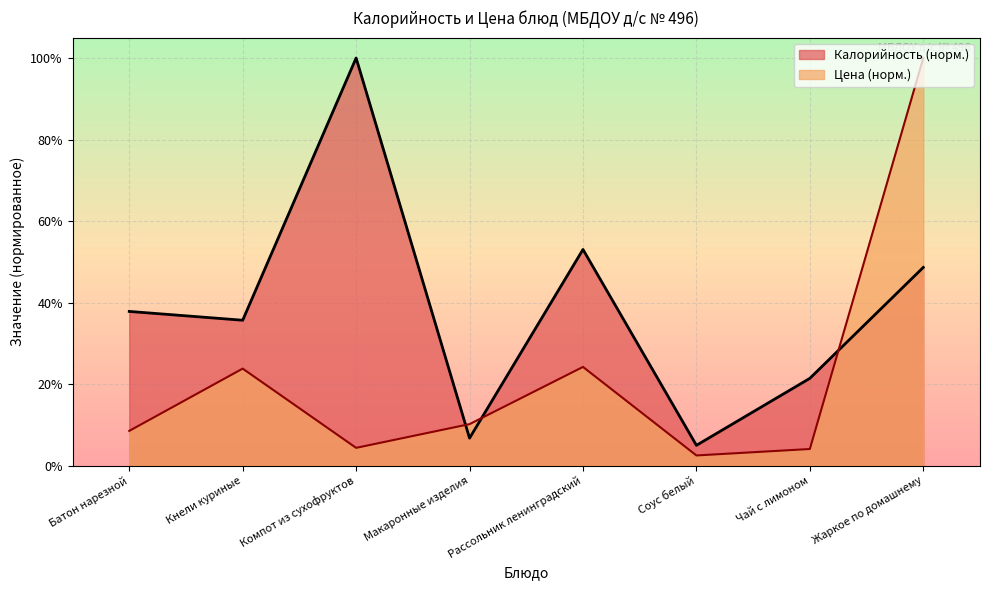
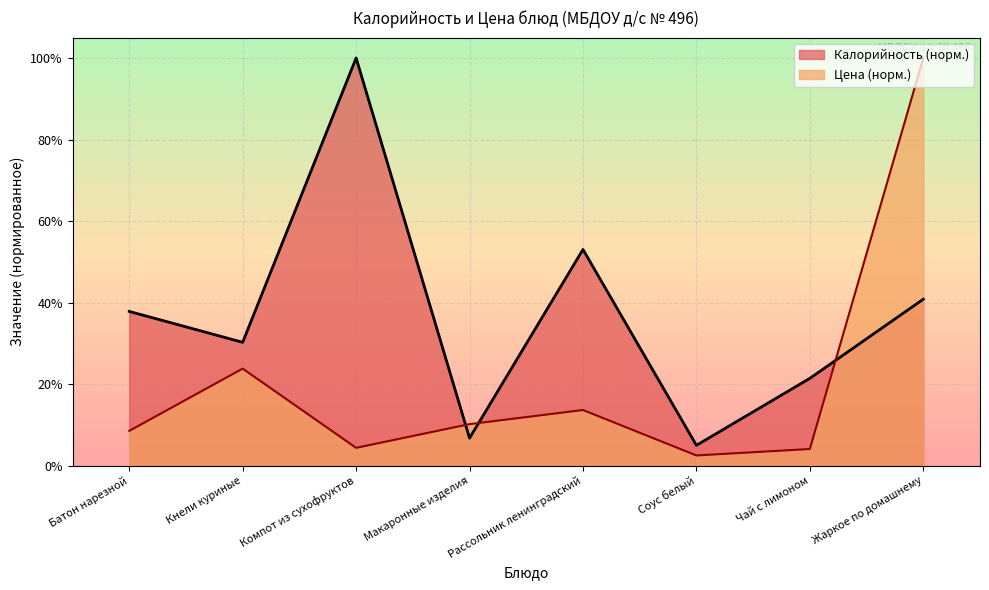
Калорийность (норм.), Кнели куриные: 36% -> 30%
Цена (норм.), Рассольник ленинградский: 24% -> 14%
Калорийность (норм.), Жаркое по домашнему: 49% -> 41%
